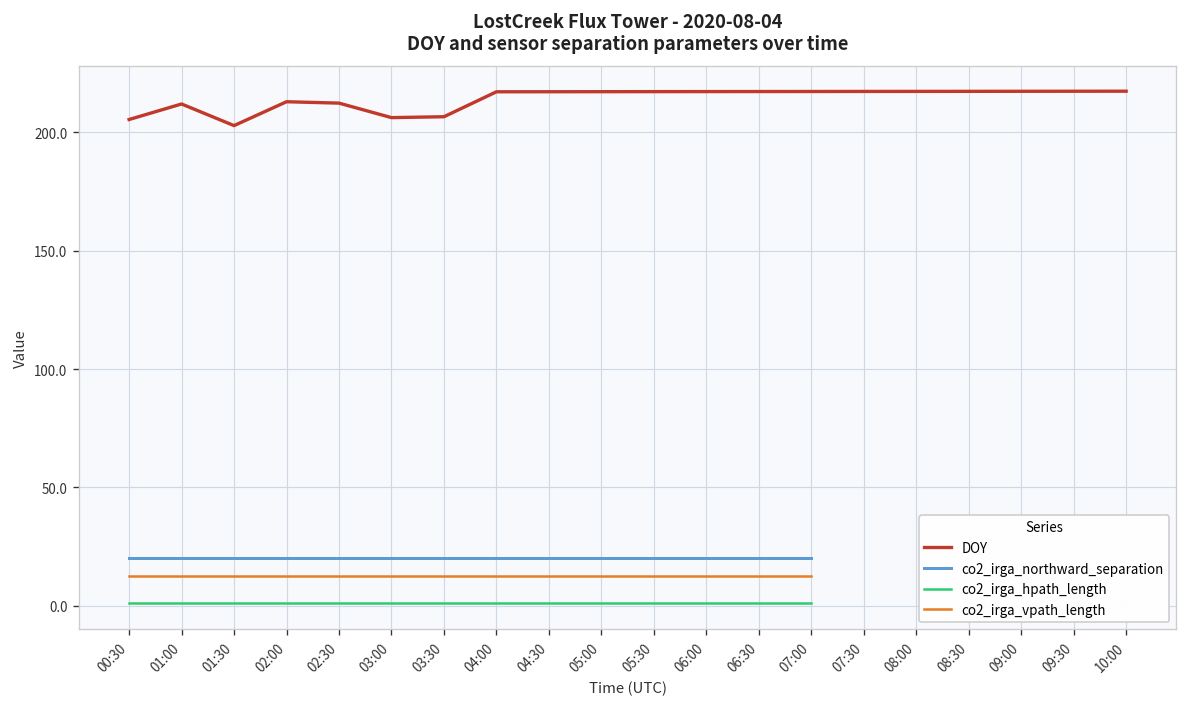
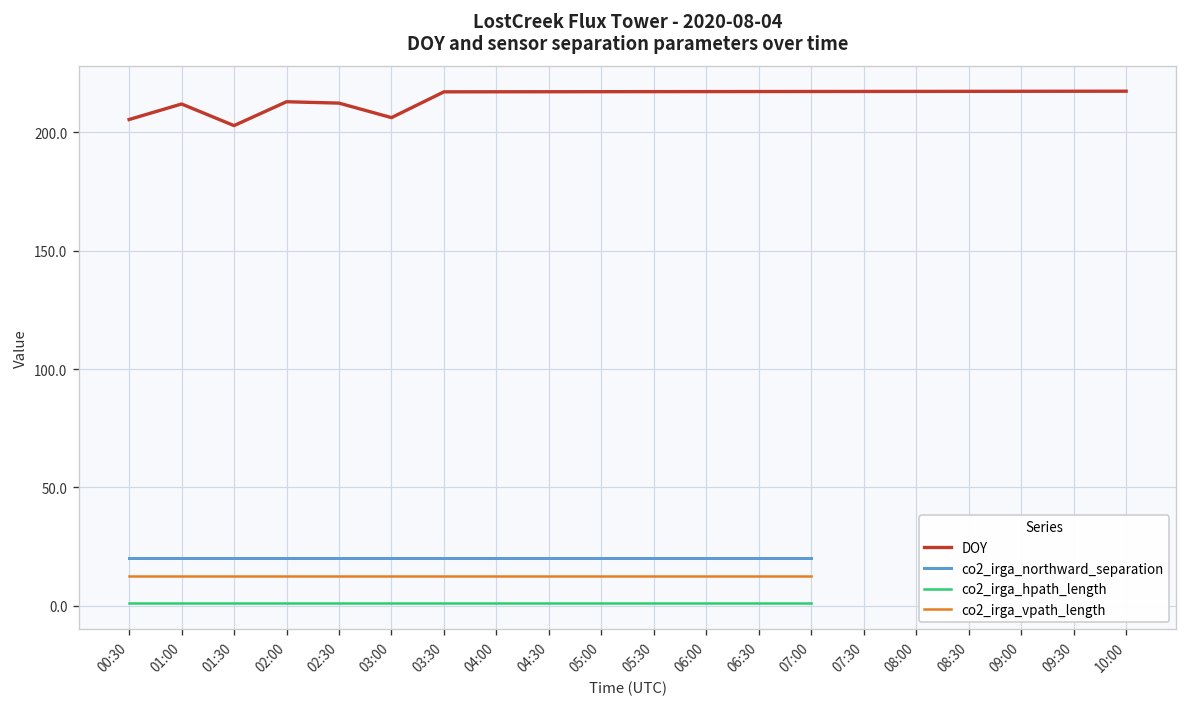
DOY, 03:30: 207 -> 217
